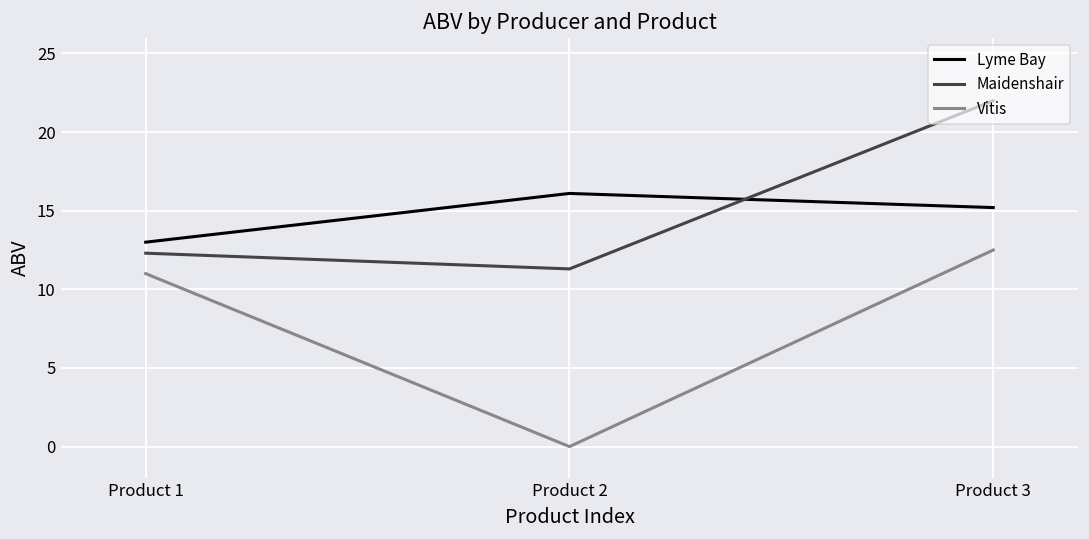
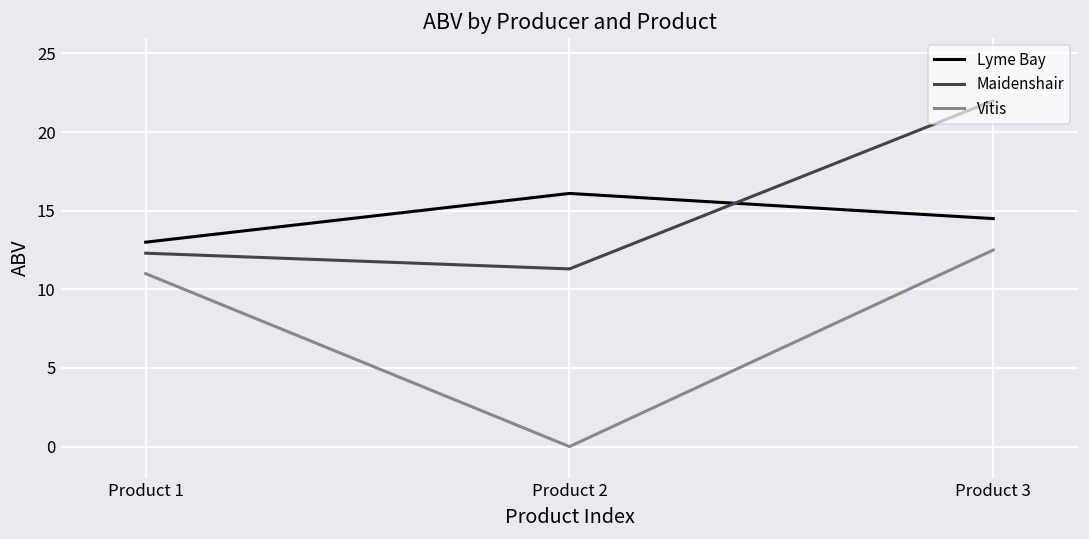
Lyme Bay, Product 3: 15.2 -> 14.5
